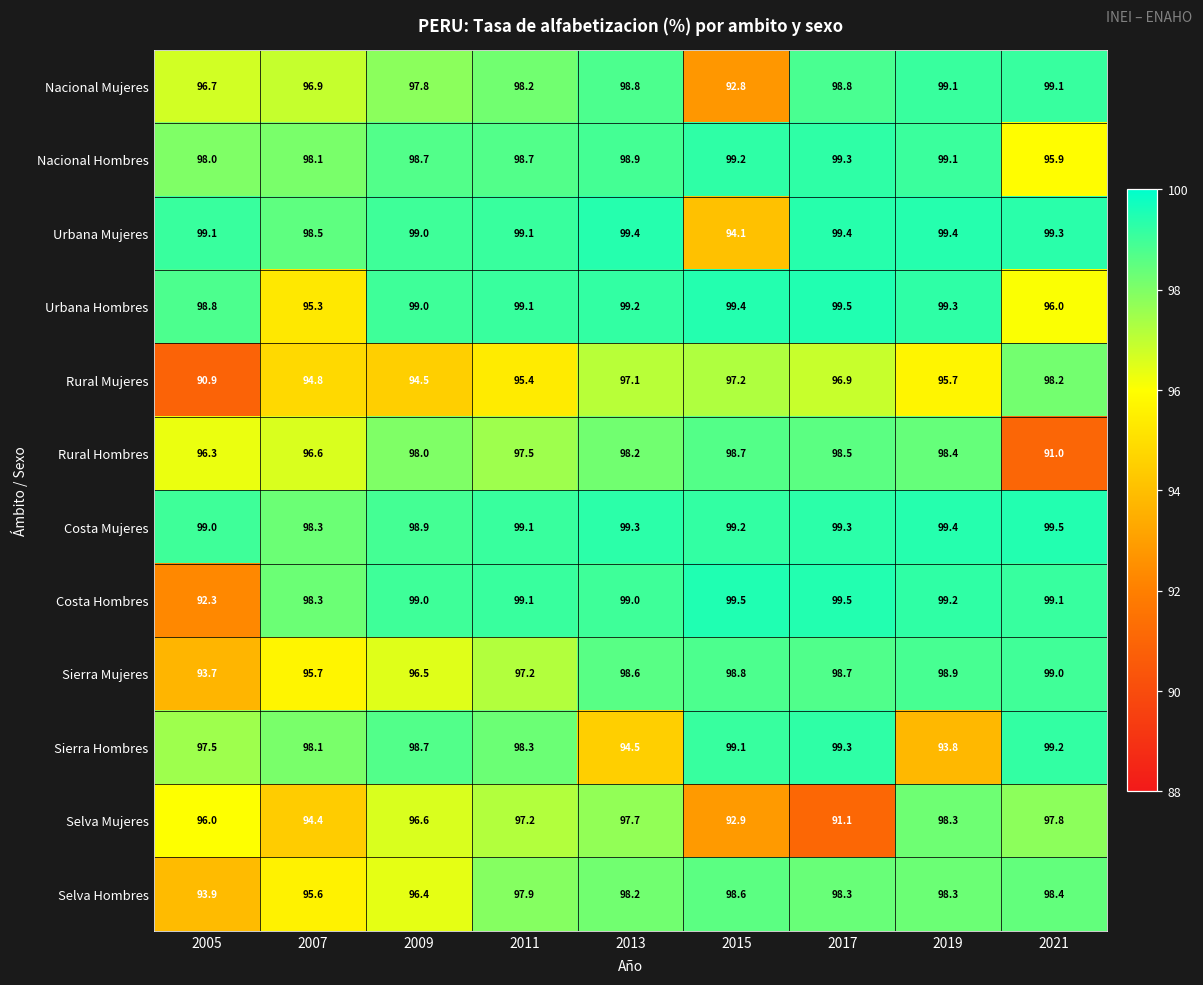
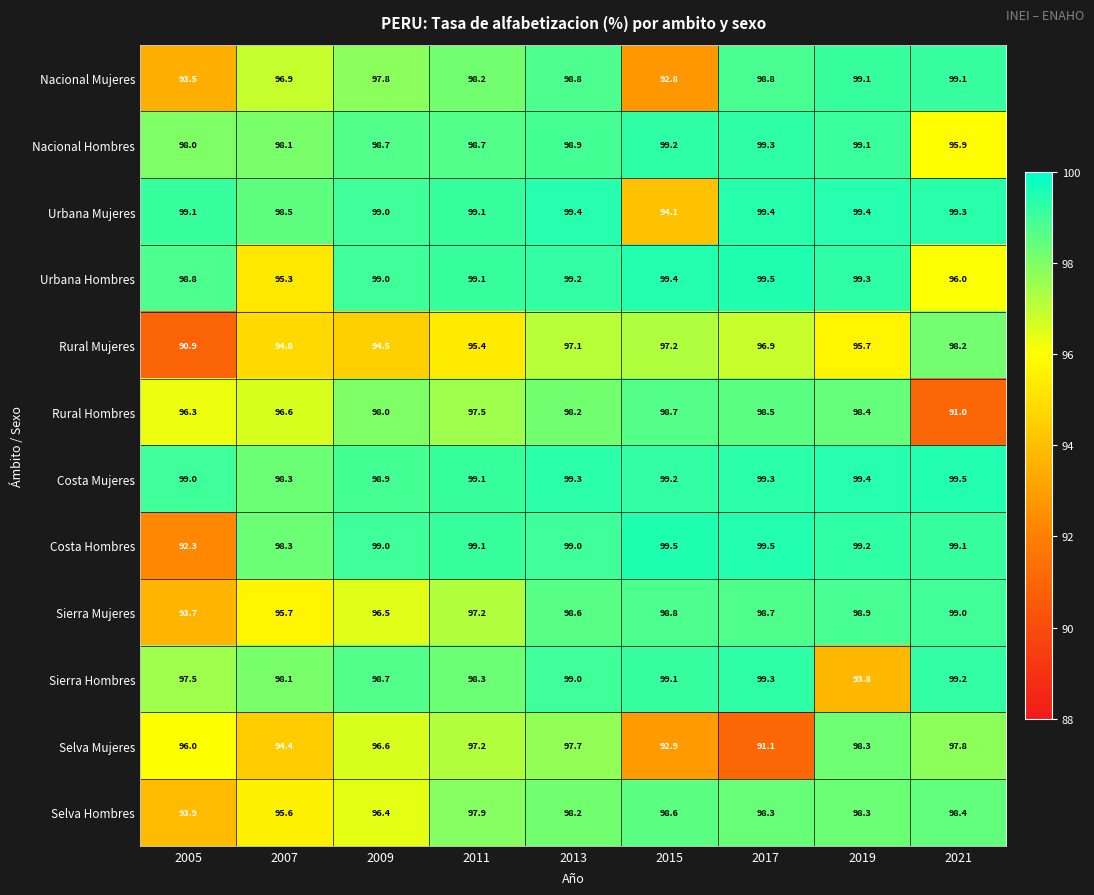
Nacional Mujeres, 2005: 96.7 -> 93.5
Sierra Hombres, 2013: 94.5 -> 99.0
